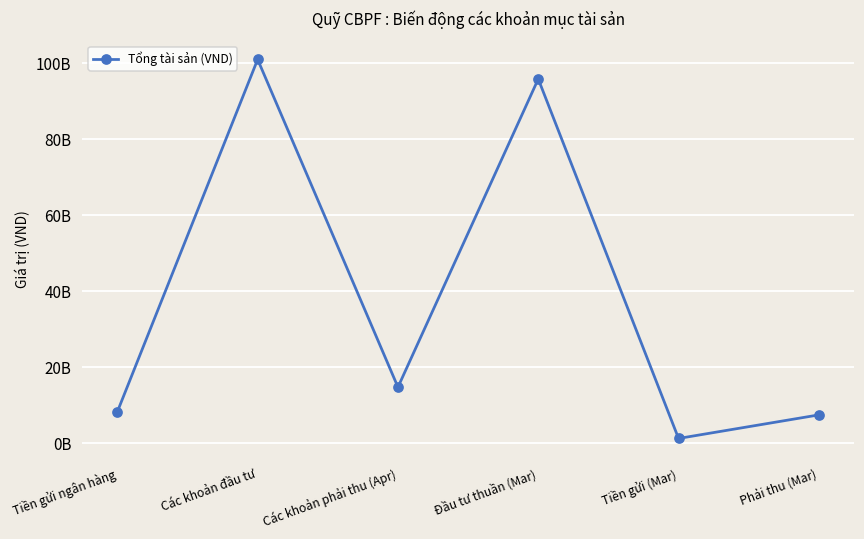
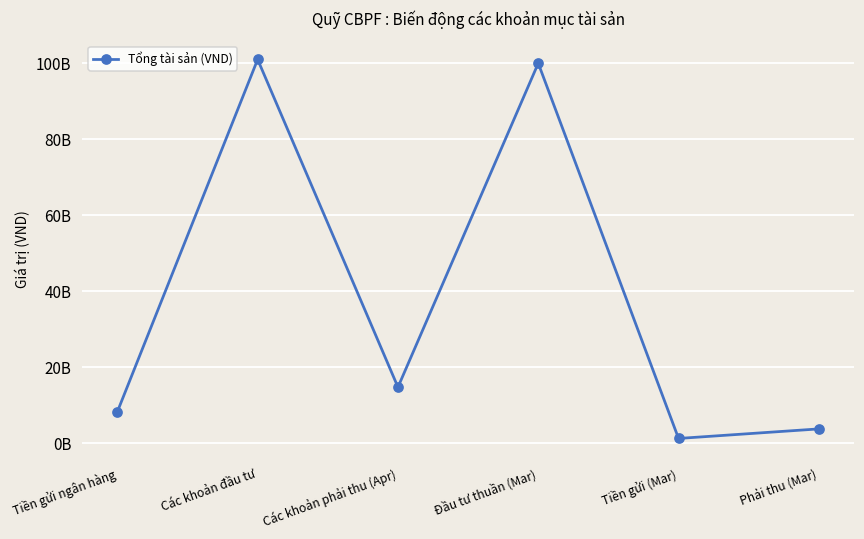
Đầu tư thuần (Mar): 96000000000 -> 100000000000
Phải thu (Mar): 7000000000 -> 4000000000
